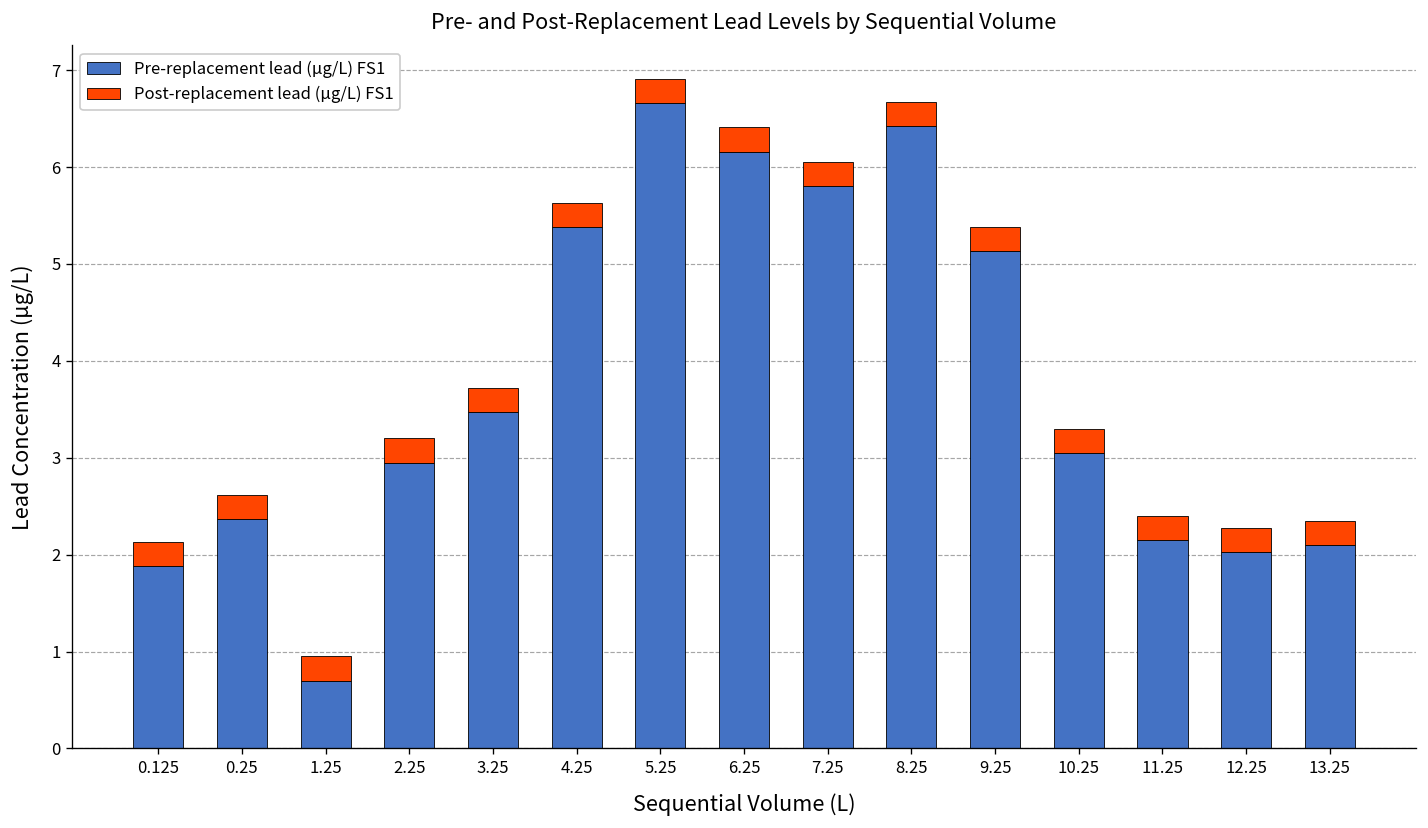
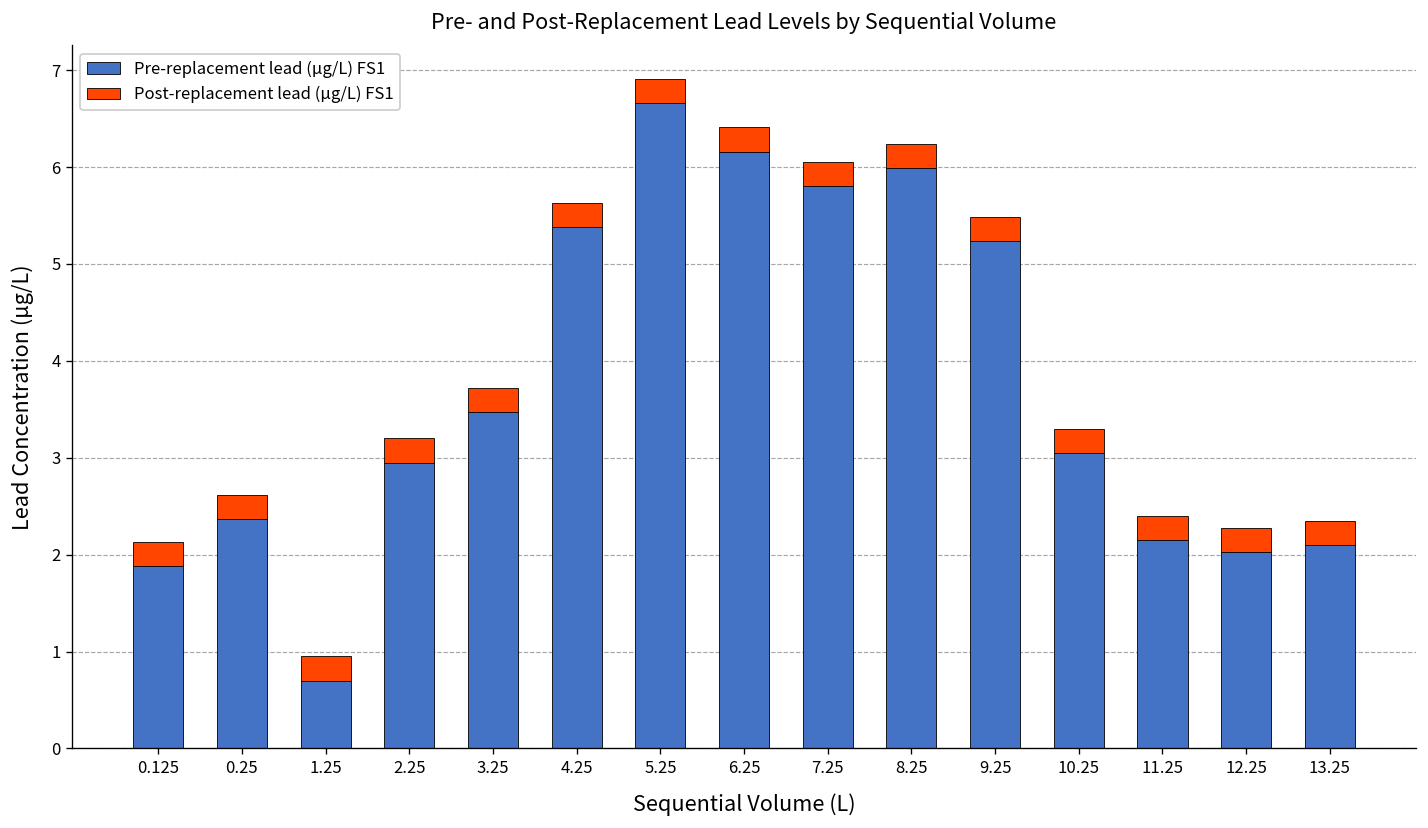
Pre-replacement lead (µg/L) FS1, 8.25: 6.4 -> 6.0
Pre-replacement lead (µg/L) FS1, 9.25: 5.1 -> 5.2
